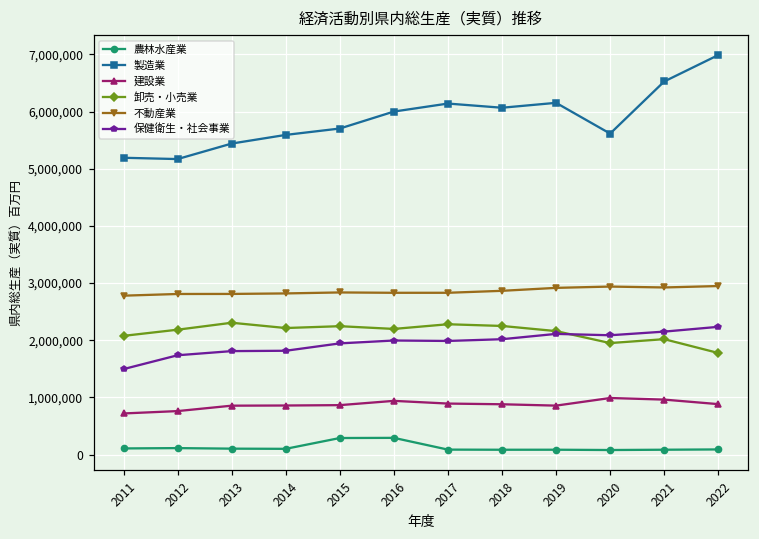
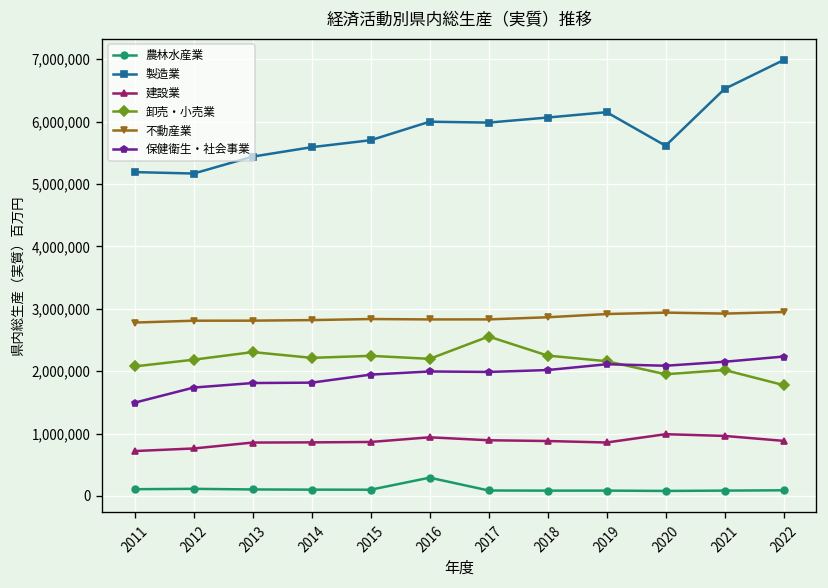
農林水産業, 2015: 300,000 -> 100,000
製造業, 2017: 6,100,000 -> 6,000,000
卸売・小売業, 2017: 2,300,000 -> 2,600,000
